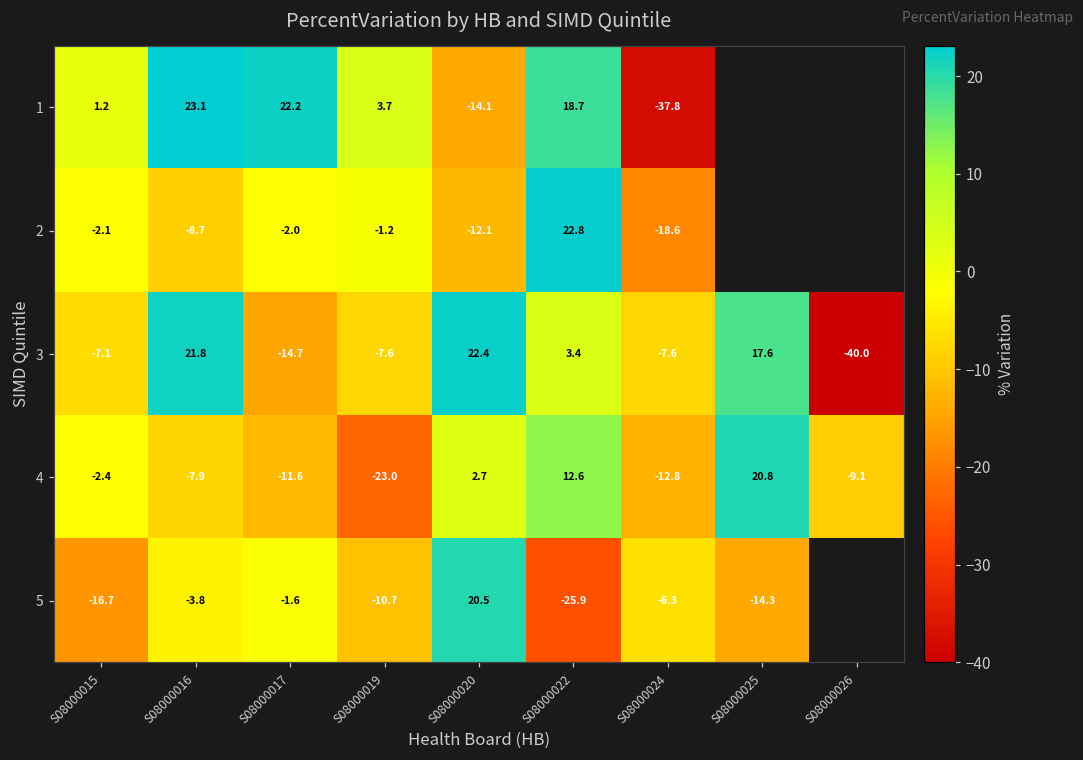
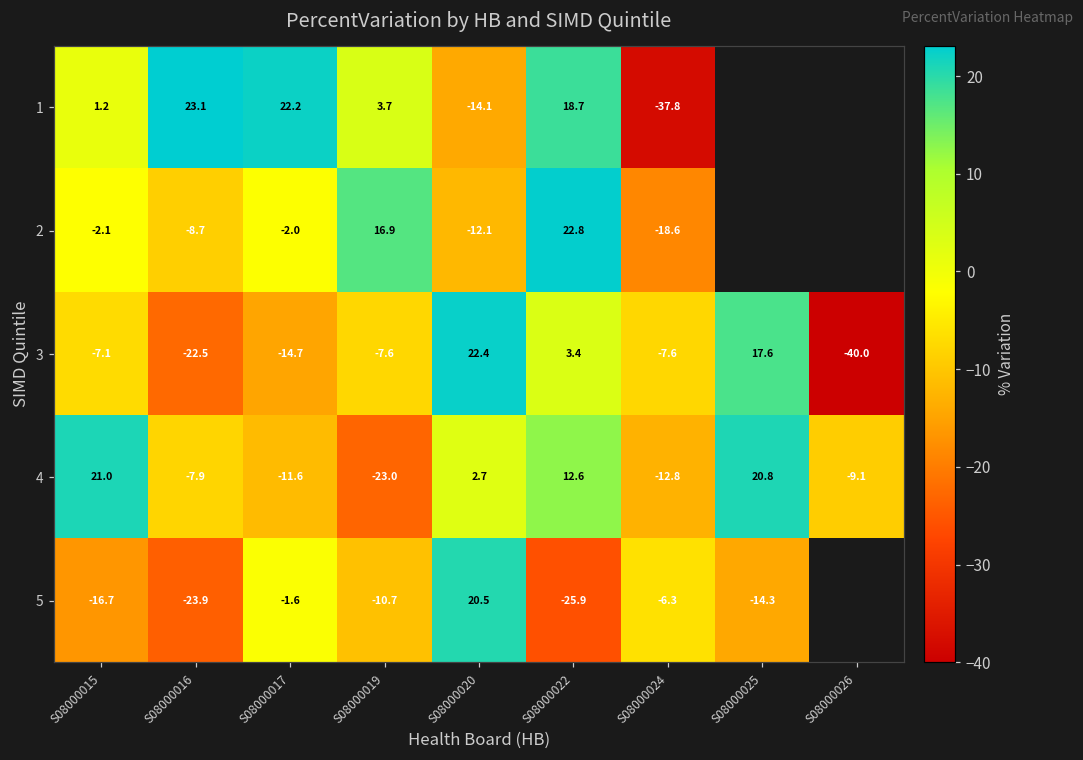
2, S08000019: -1.2 -> 16.9
3, S08000016: 21.8 -> -22.5
4, S08000015: -2.4 -> 21.0
5, S08000016: -3.8 -> -23.9
